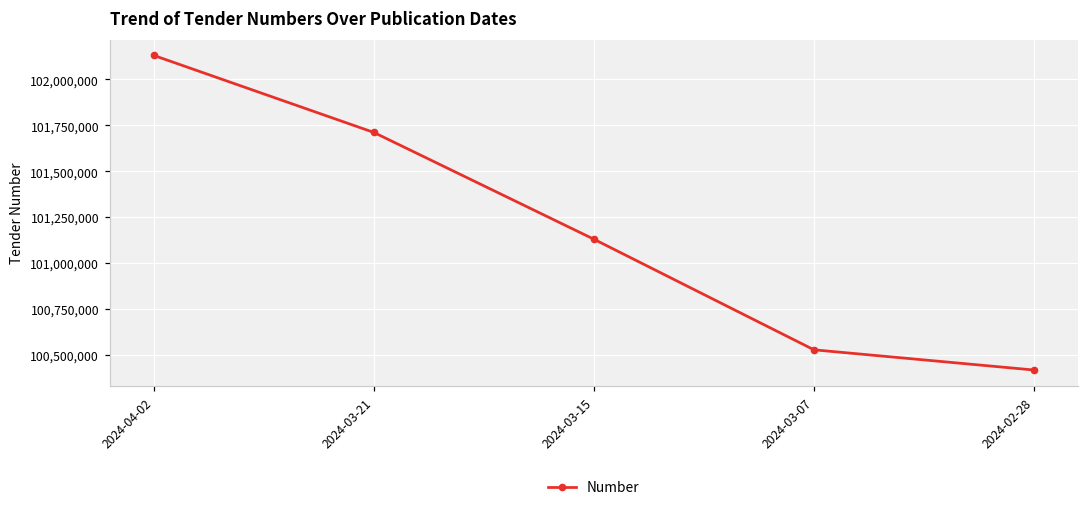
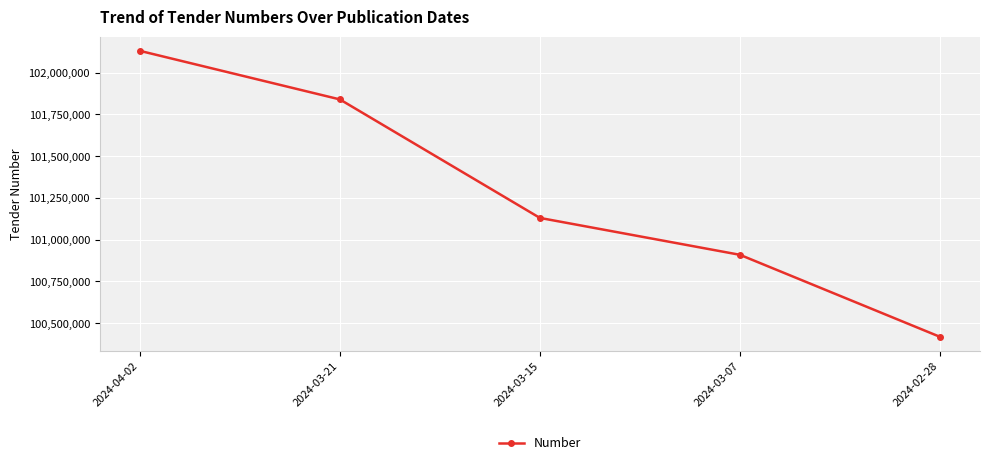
2024-03-21: 101,710,000 -> 101,840,000
2024-03-07: 100,530,000 -> 100,910,000
